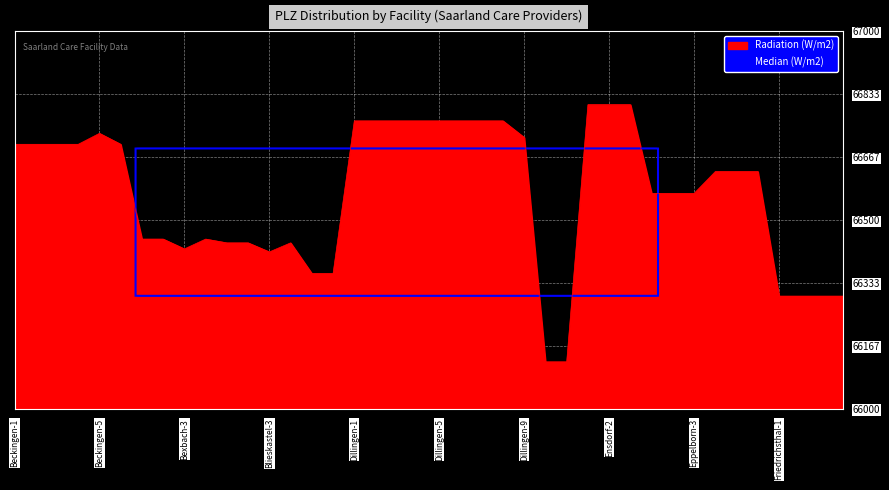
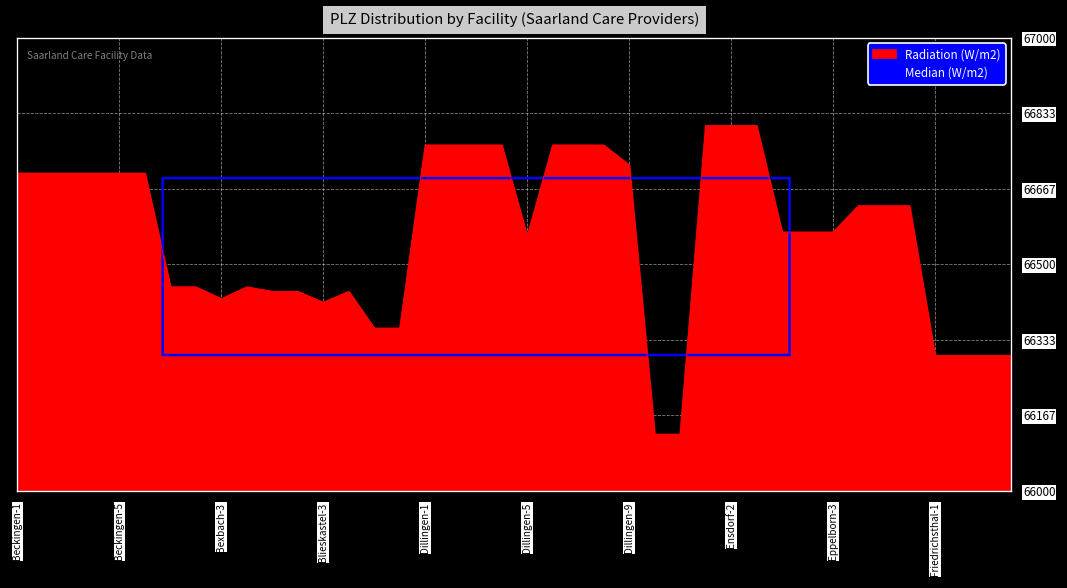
Beckingen-5: 66730 -> 66700
Dillingen-5: 66760 -> 66560
